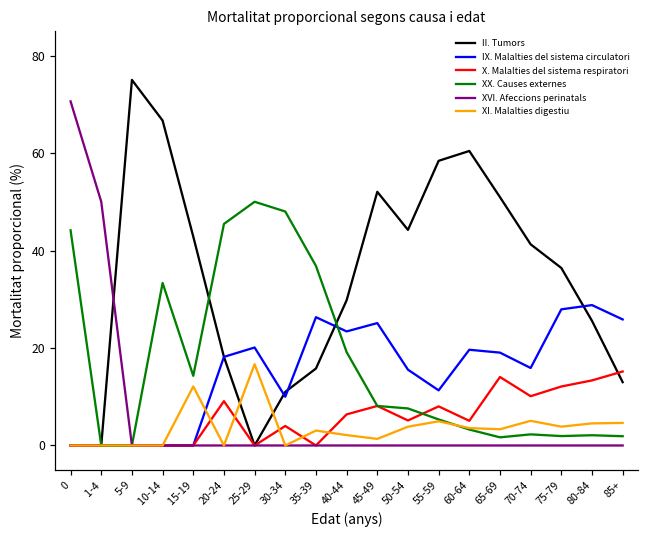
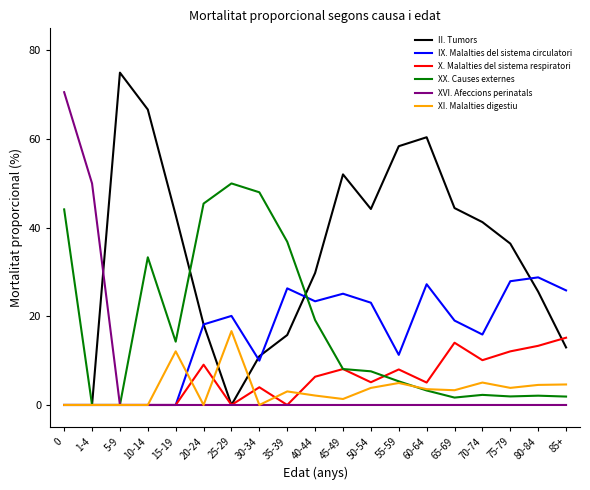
IX. Malalties del sistema circulatori, 50-54: 16 -> 23
IX. Malalties del sistema circulatori, 60-64: 20 -> 27
II. Tumors, 65-69: 51 -> 44
